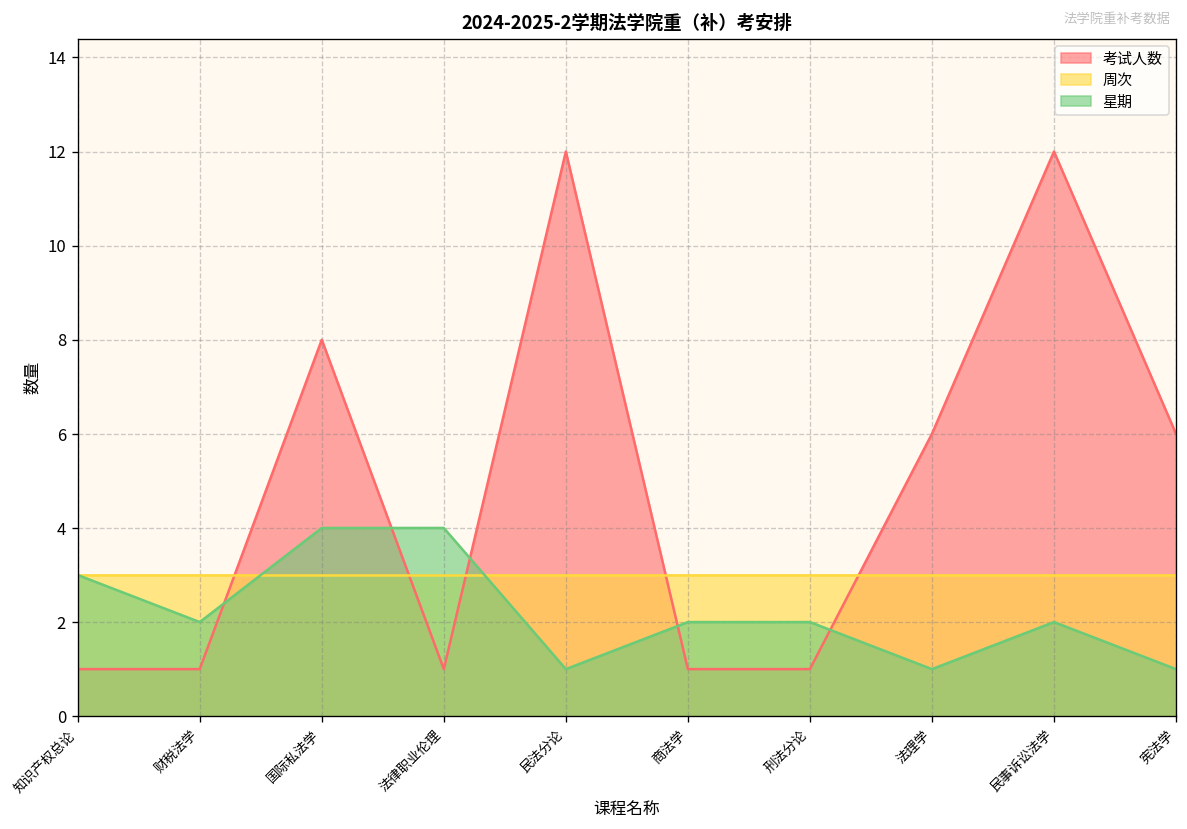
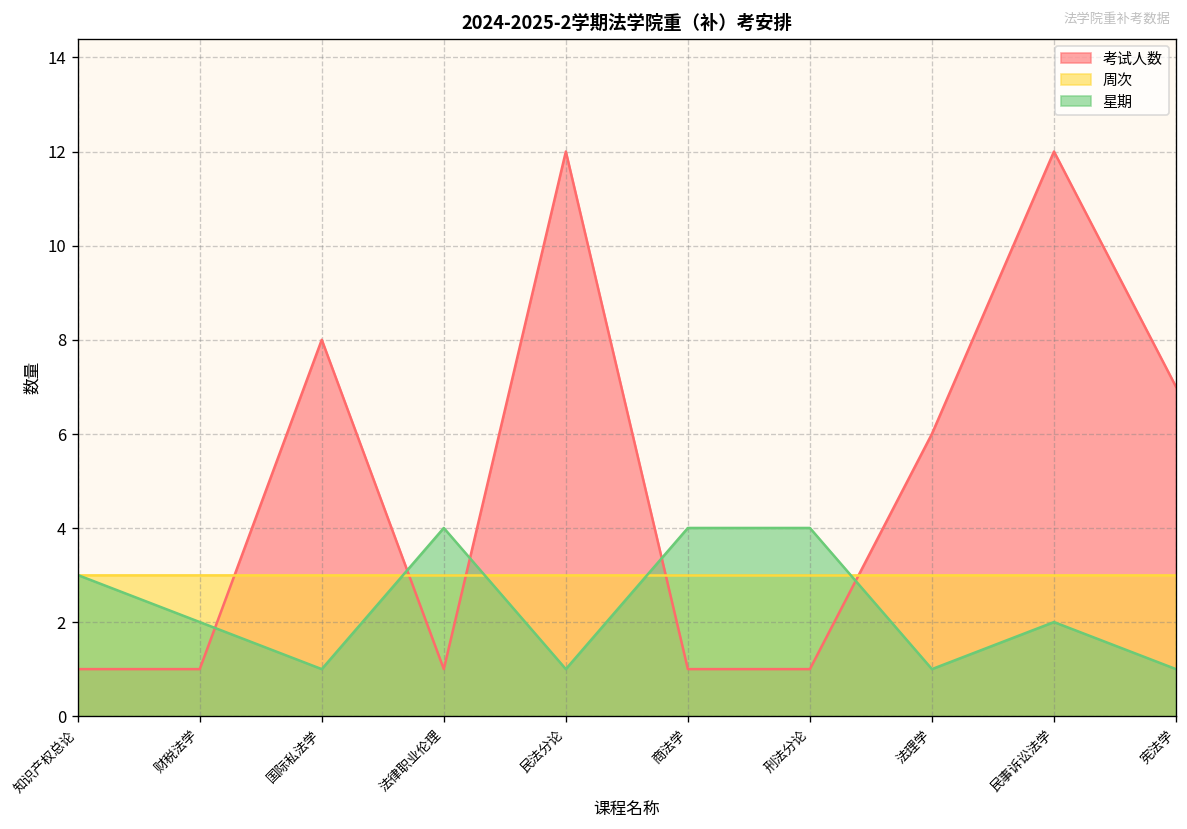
星期, 国际私法学: 4 -> 1
星期, 商法学: 2 -> 4
星期, 刑法分论: 2 -> 4
考试人数, 宪法学: 6 -> 7
